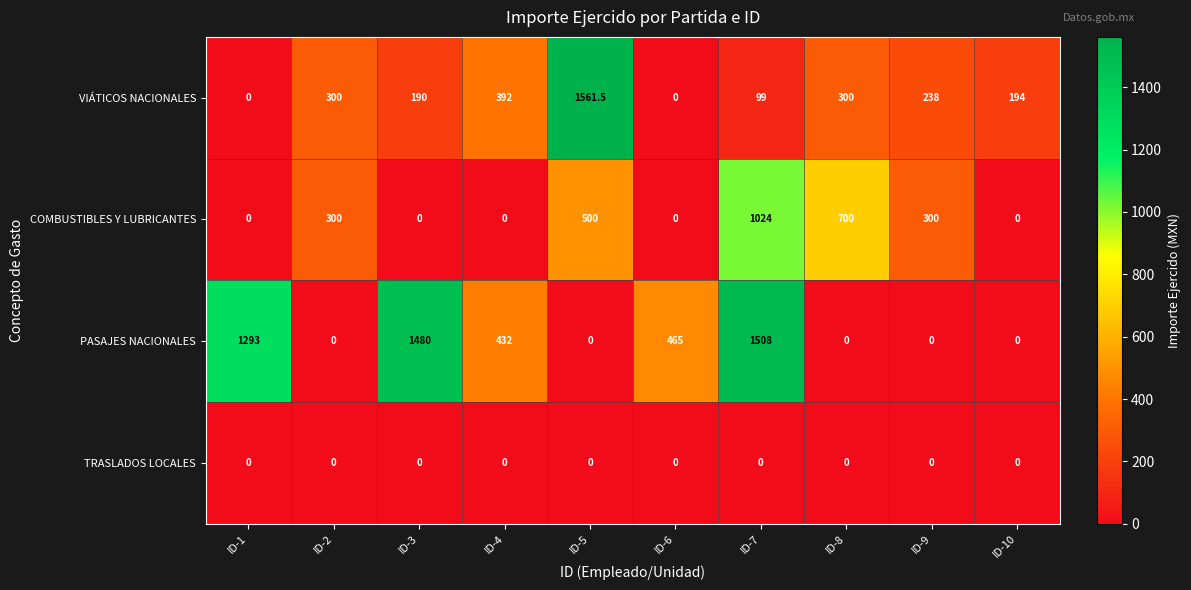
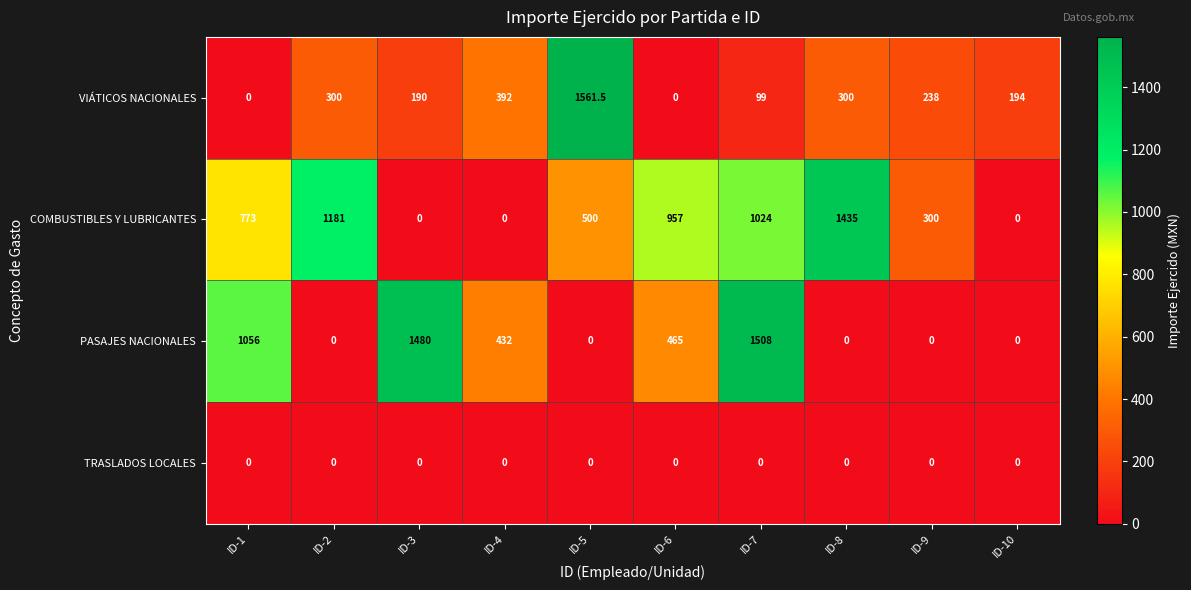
COMBUSTIBLES Y LUBRICANTES, ID-1: 0 -> 773
COMBUSTIBLES Y LUBRICANTES, ID-2: 300 -> 1181
COMBUSTIBLES Y LUBRICANTES, ID-6: 0 -> 957
COMBUSTIBLES Y LUBRICANTES, ID-8: 700 -> 1435
PASAJES NACIONALES, ID-1: 1293 -> 1056
